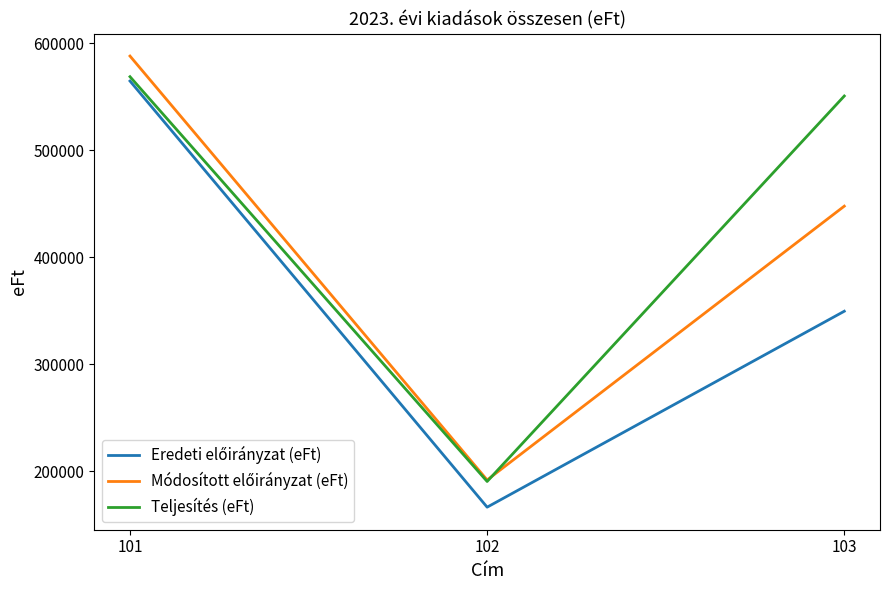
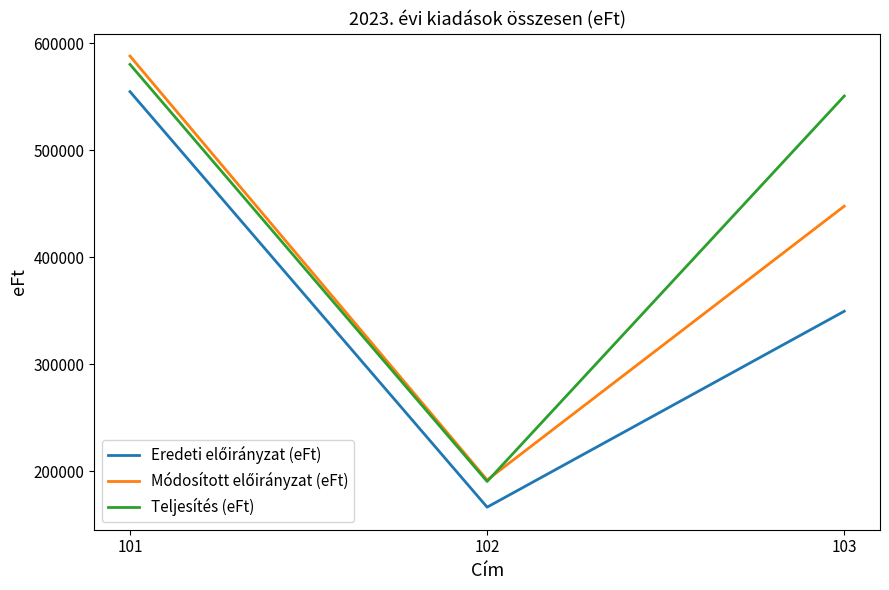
Eredeti előirányzat (eFt), 101: 565000 -> 555000
Teljesítés (eFt), 101: 569000 -> 580000
